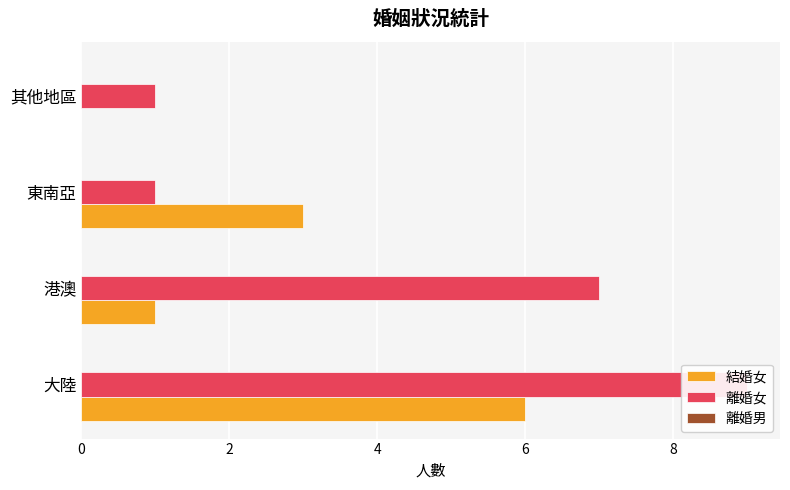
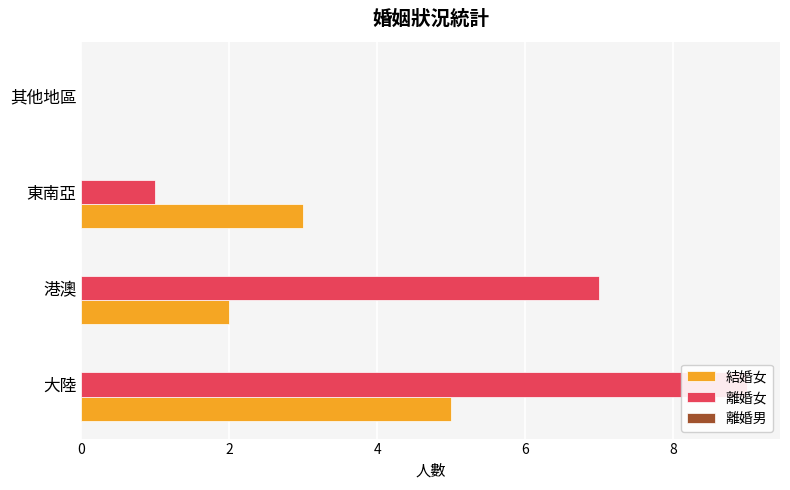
離婚女, 其他地區: 1 -> 0
結婚女, 港澳: 1 -> 2
結婚女, 大陸: 6 -> 5
